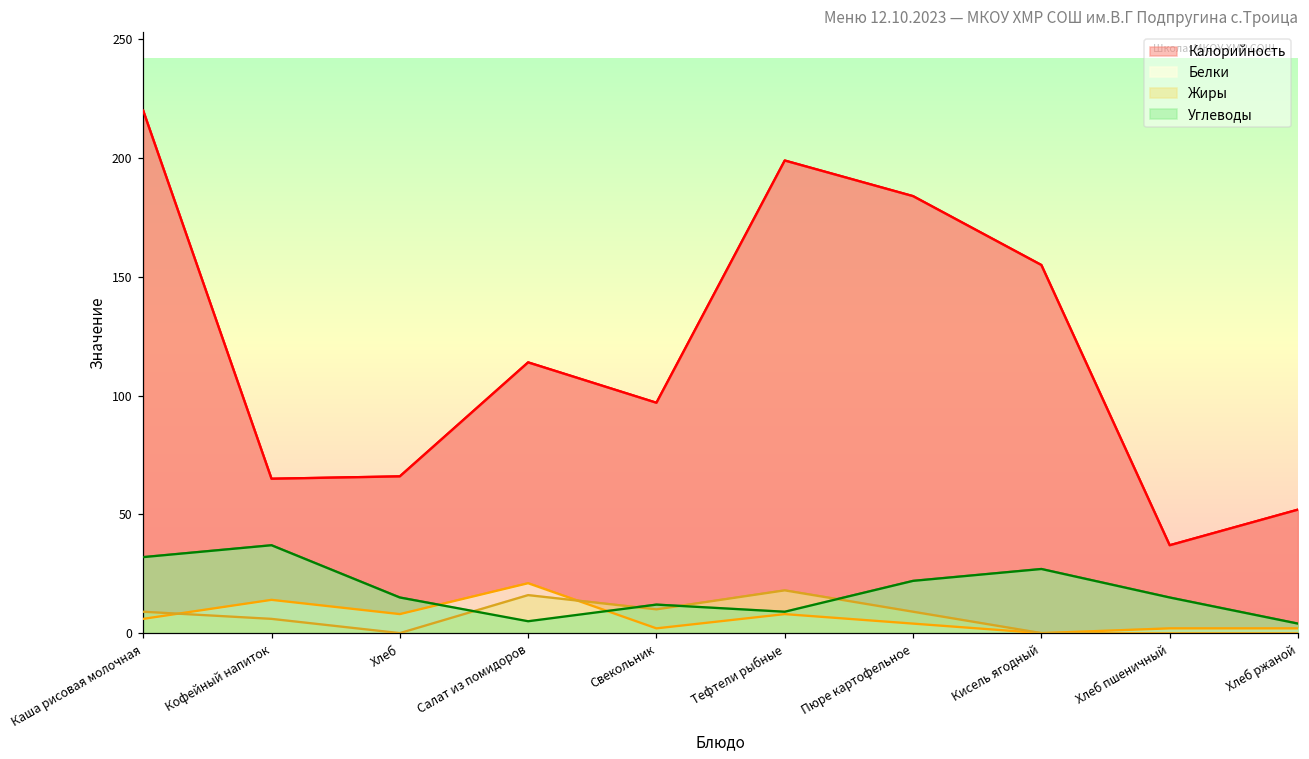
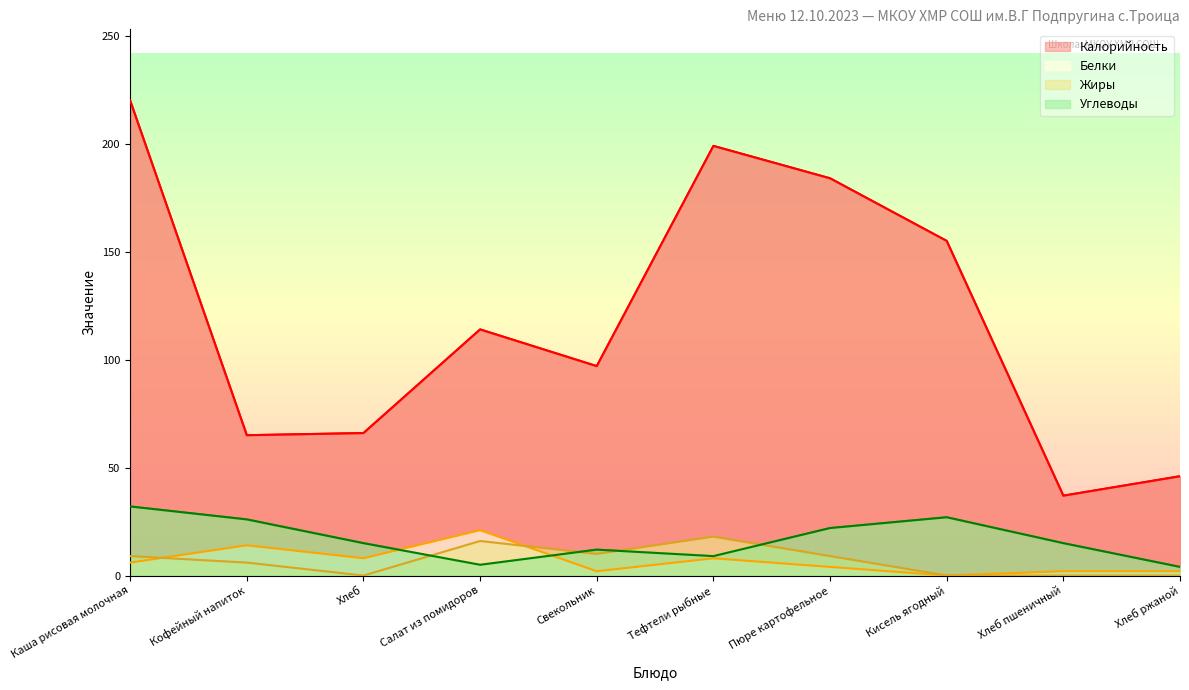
Углеводы, Кофейный напиток: 37 -> 26
Калорийность, Хлеб ржаной: 52 -> 46
